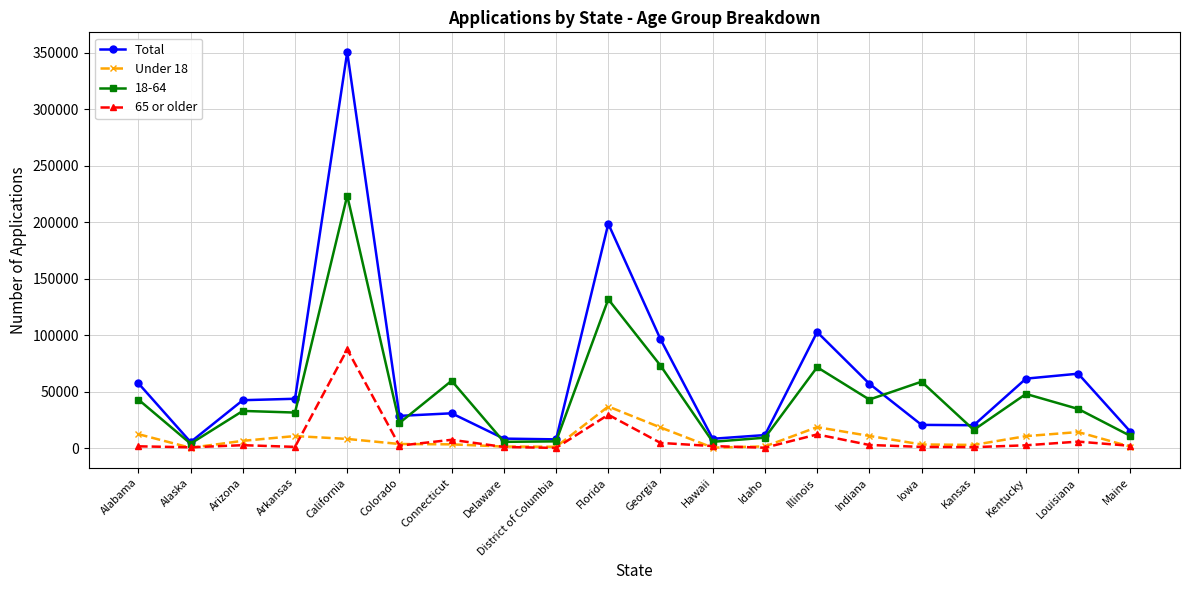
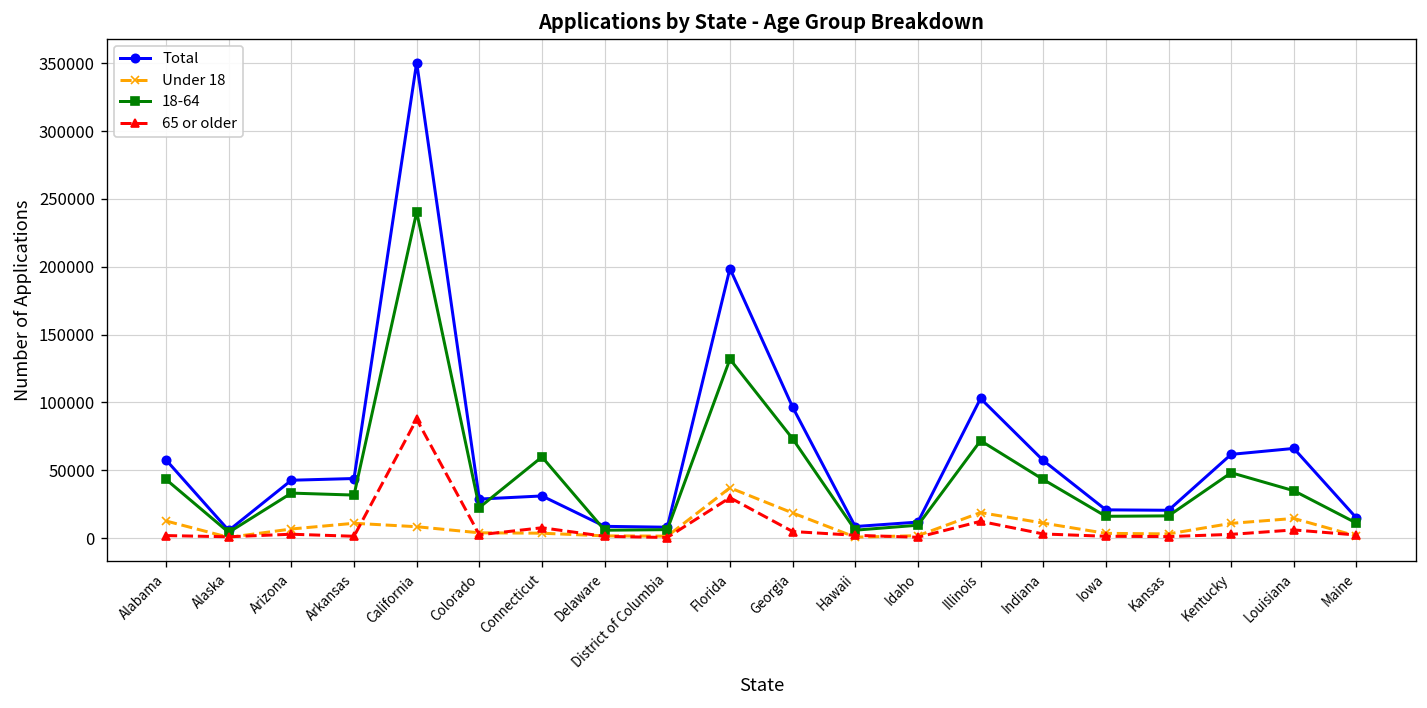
18-64, California: 224000 -> 240000
18-64, Iowa: 59000 -> 16000
